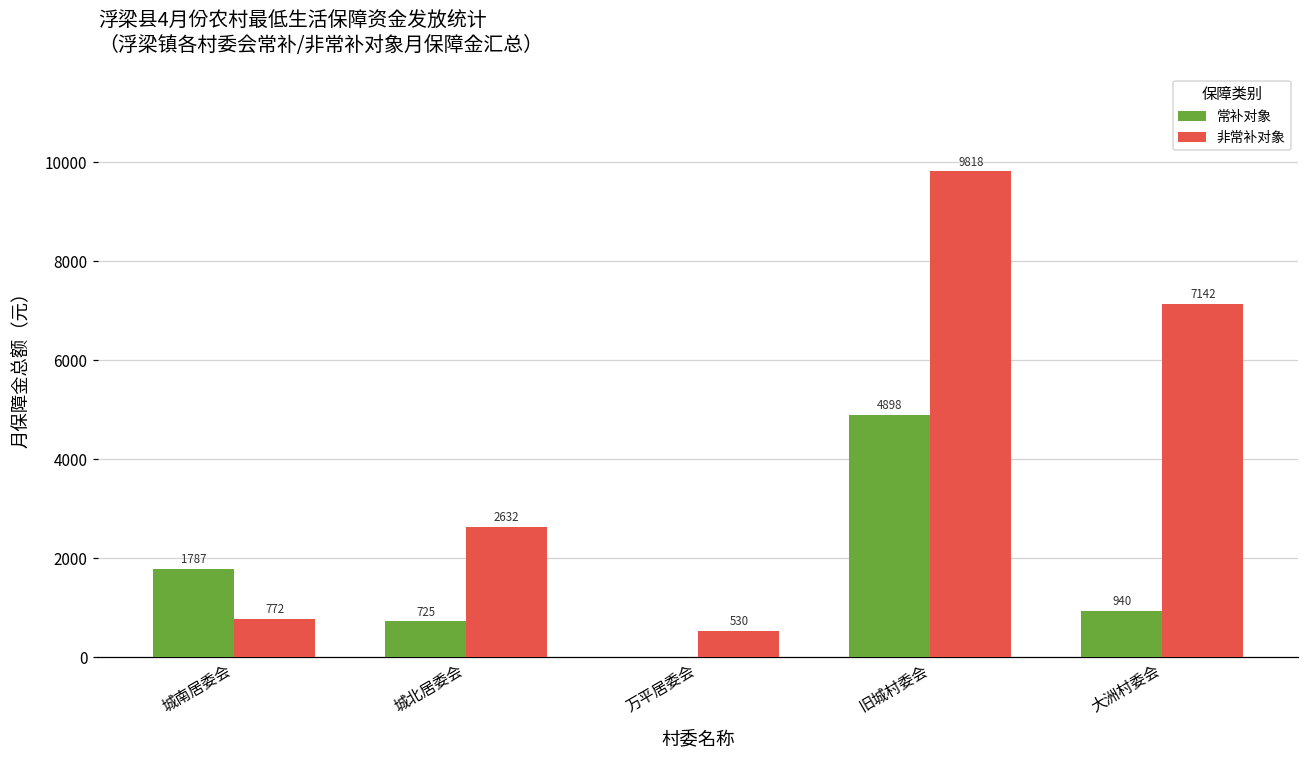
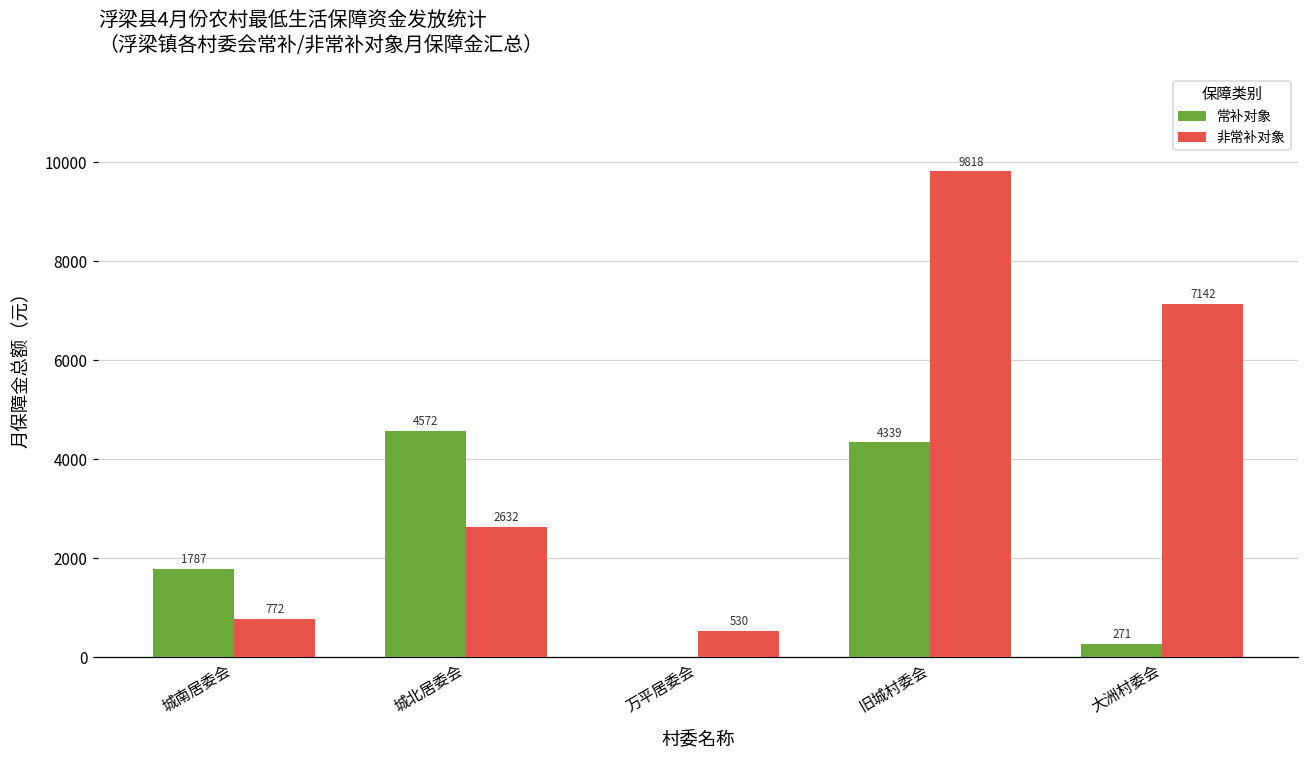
常补对象, 城北居委会: 725 -> 4572
常补对象, 旧城村委会: 4898 -> 4339
常补对象, 大洲村委会: 940 -> 271
